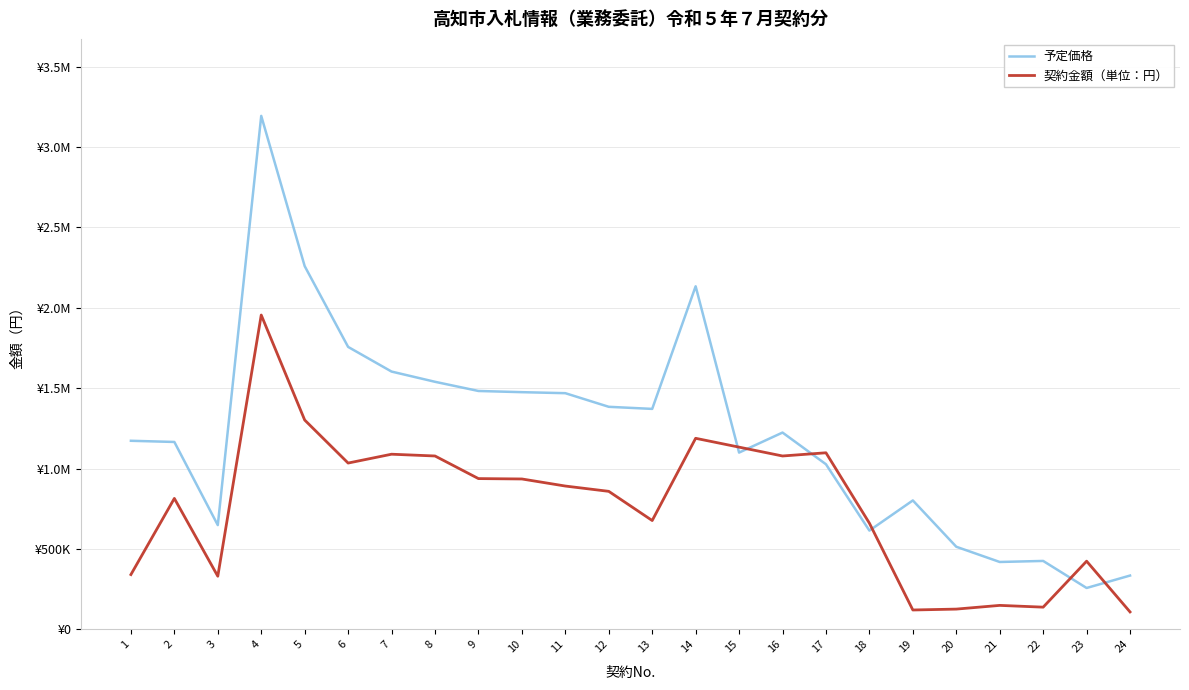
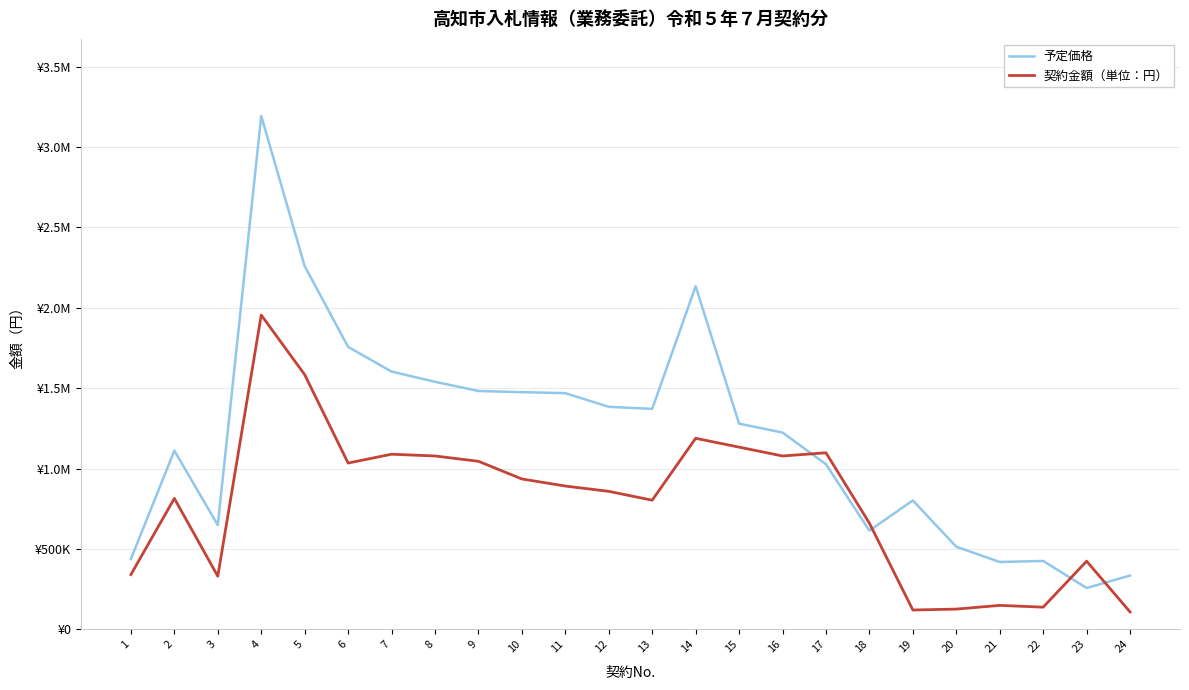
予定価格, 1: ¥1170000 -> ¥440000
予定価格, 2: ¥1170000 -> ¥1110000
契約金額（単位：円）, 5: ¥1300000 -> ¥1580000
契約金額（単位：円）, 9: ¥940000 -> ¥1050000
契約金額（単位：円）, 13: ¥680000 -> ¥800000
予定価格, 15: ¥1100000 -> ¥1280000
